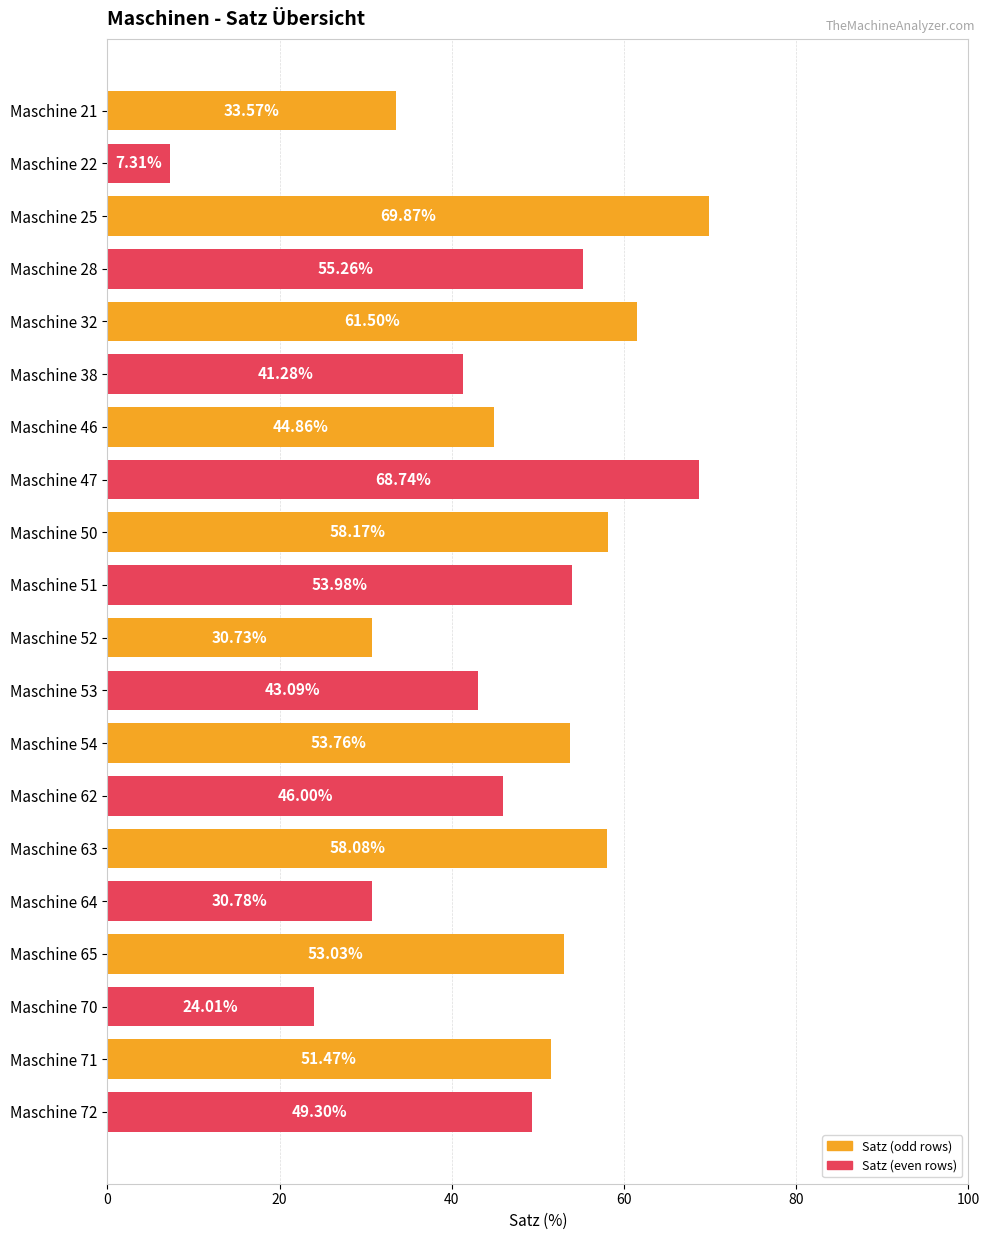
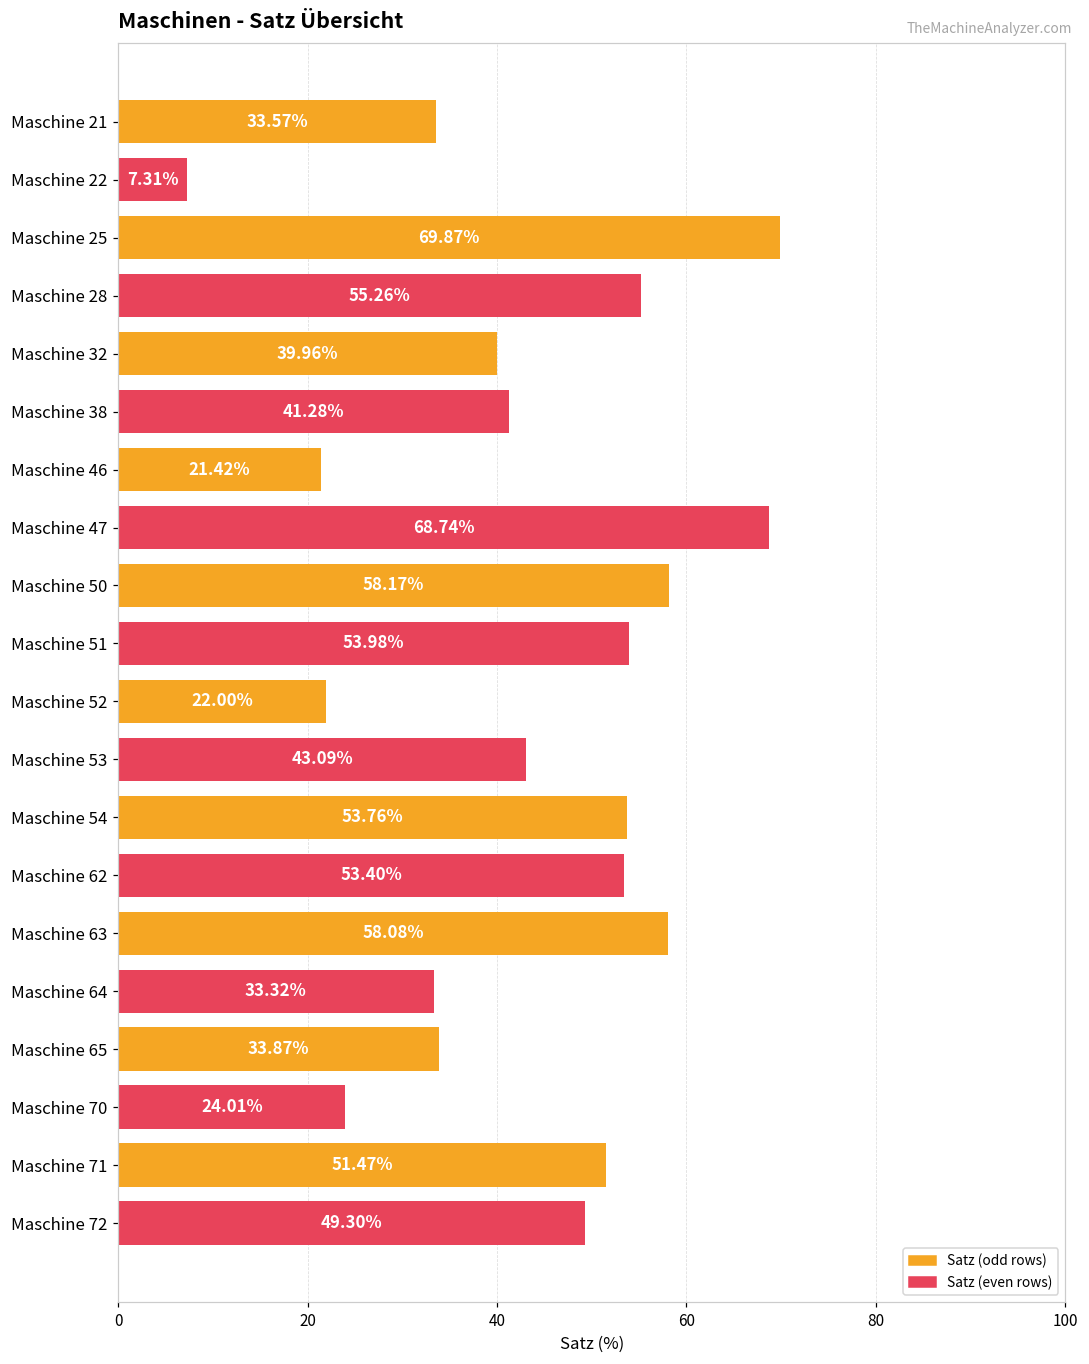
Maschine 32: 61.50% -> 39.96%
Maschine 46: 44.86% -> 21.42%
Maschine 52: 30.73% -> 22.00%
Maschine 62: 46.00% -> 53.40%
Maschine 64: 30.78% -> 33.32%
Maschine 65: 53.03% -> 33.87%
